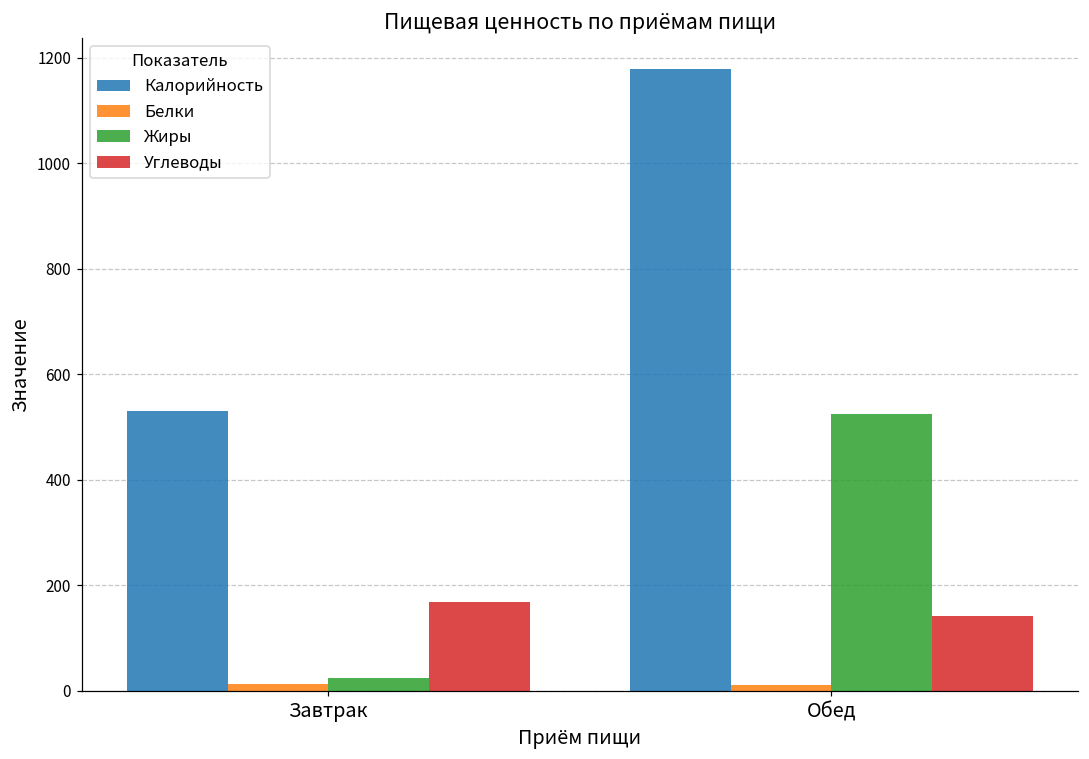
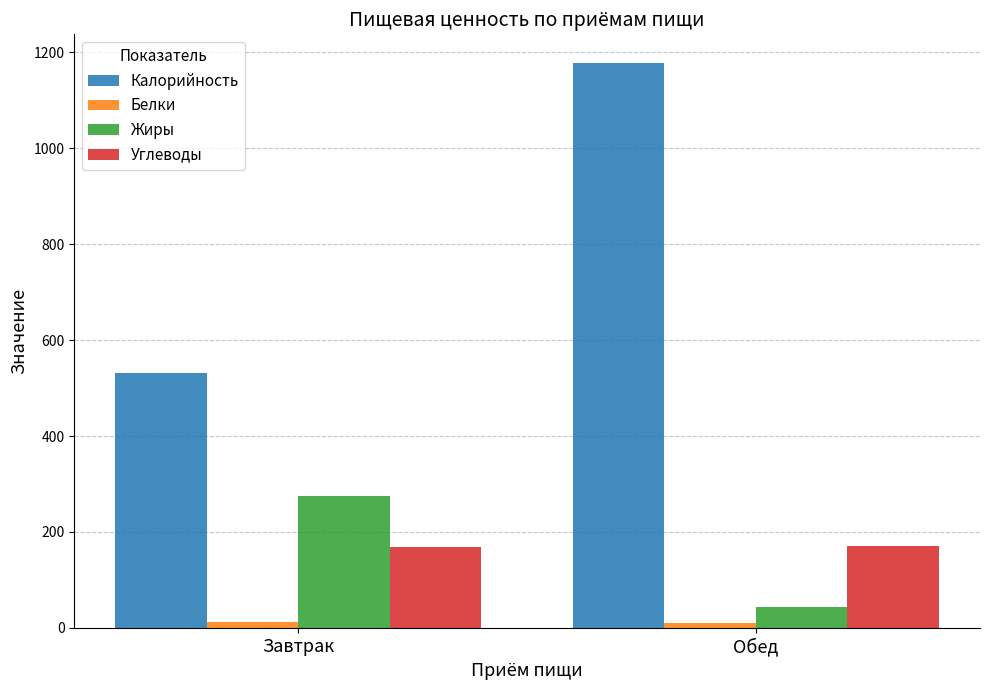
Жиры, Завтрак: 20 -> 270
Жиры, Обед: 520 -> 40
Углеводы, Обед: 140 -> 170
